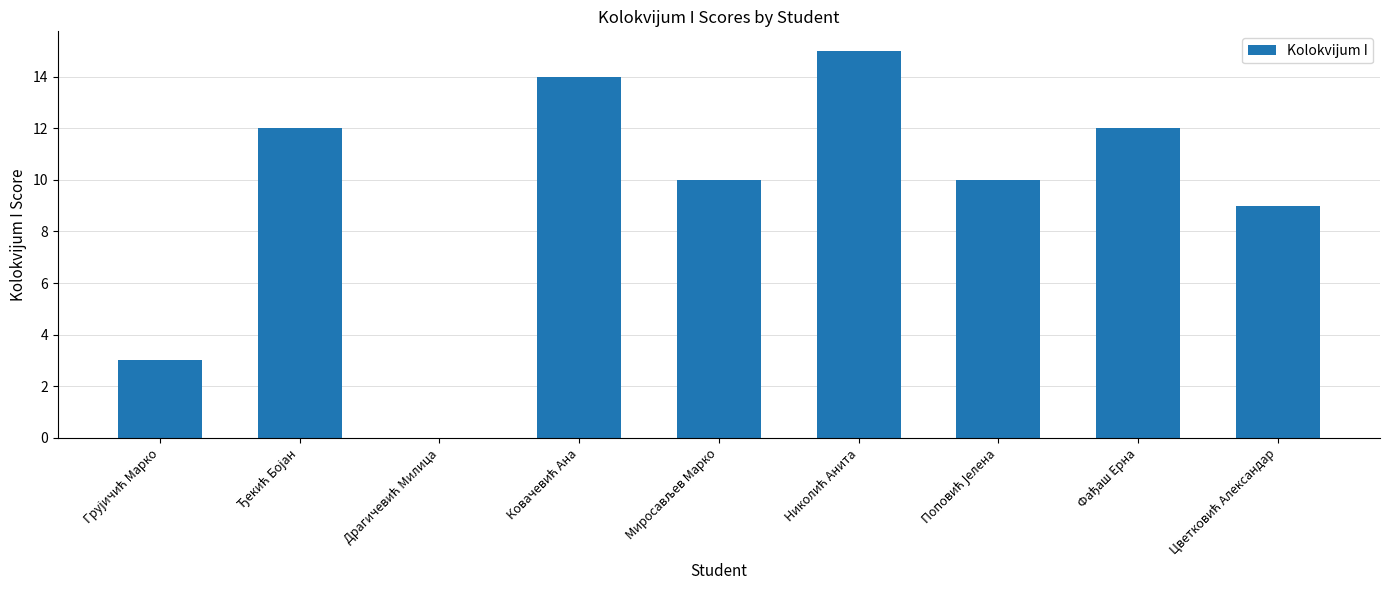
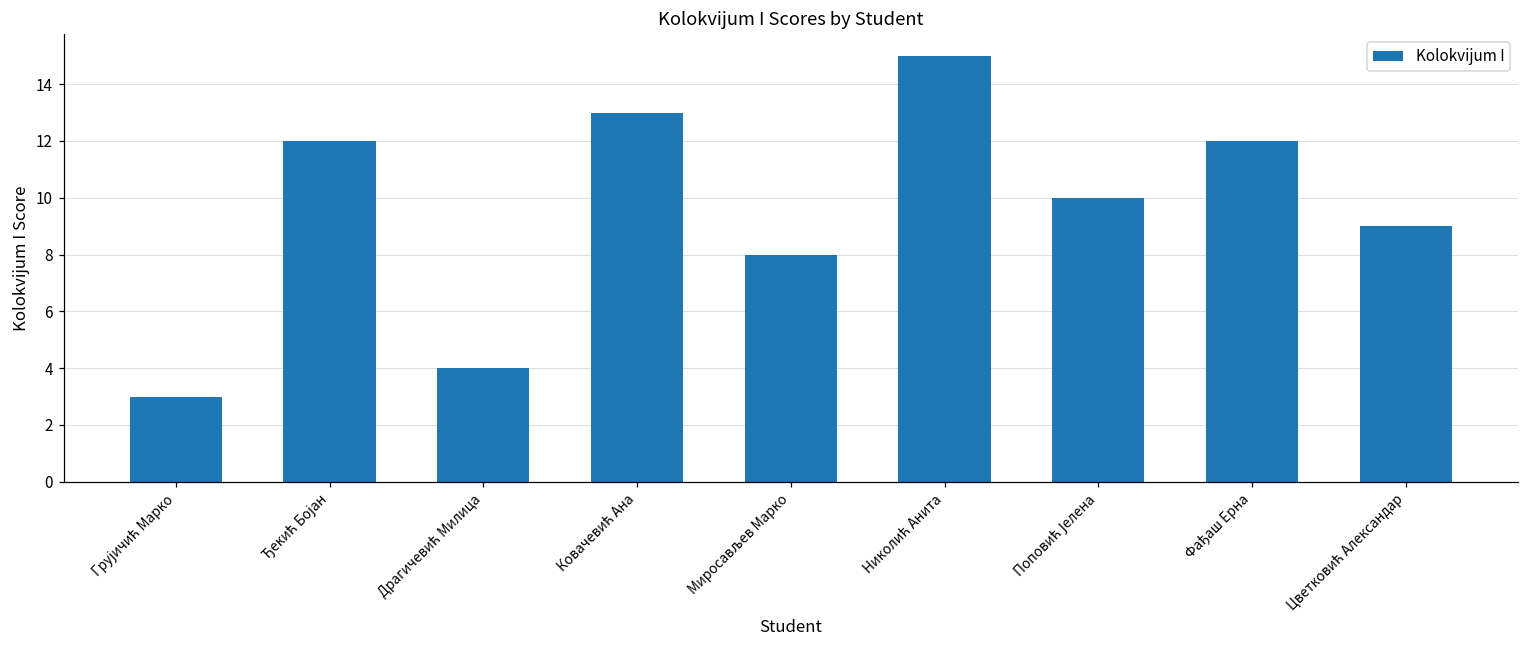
Драгичевић Милица: 0 -> 4
Ковачевић Ана: 14 -> 13
Миросављев Марко: 10 -> 8
